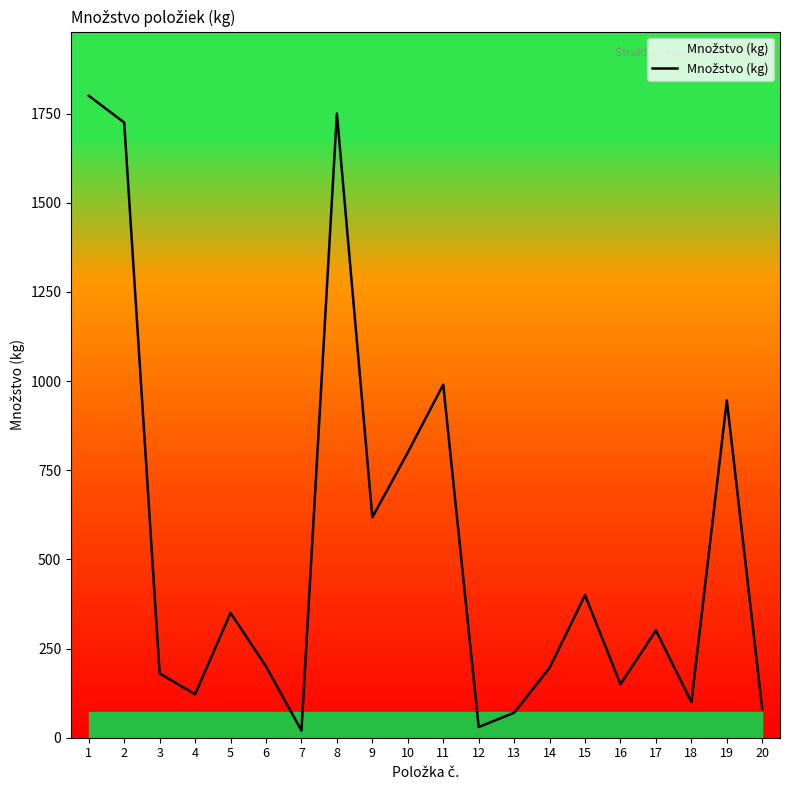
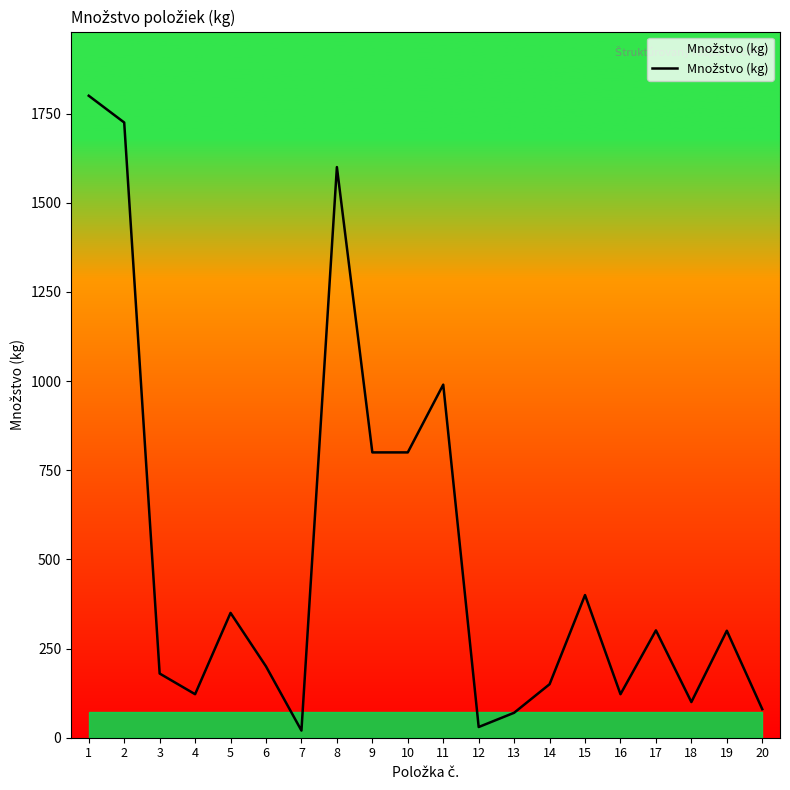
Množstvo (kg), 8: 1750 -> 1600
Množstvo (kg), 9: 620 -> 800
Množstvo (kg), 14: 200 -> 150
Množstvo (kg), 16: 150 -> 120
Množstvo (kg), 19: 950 -> 300
